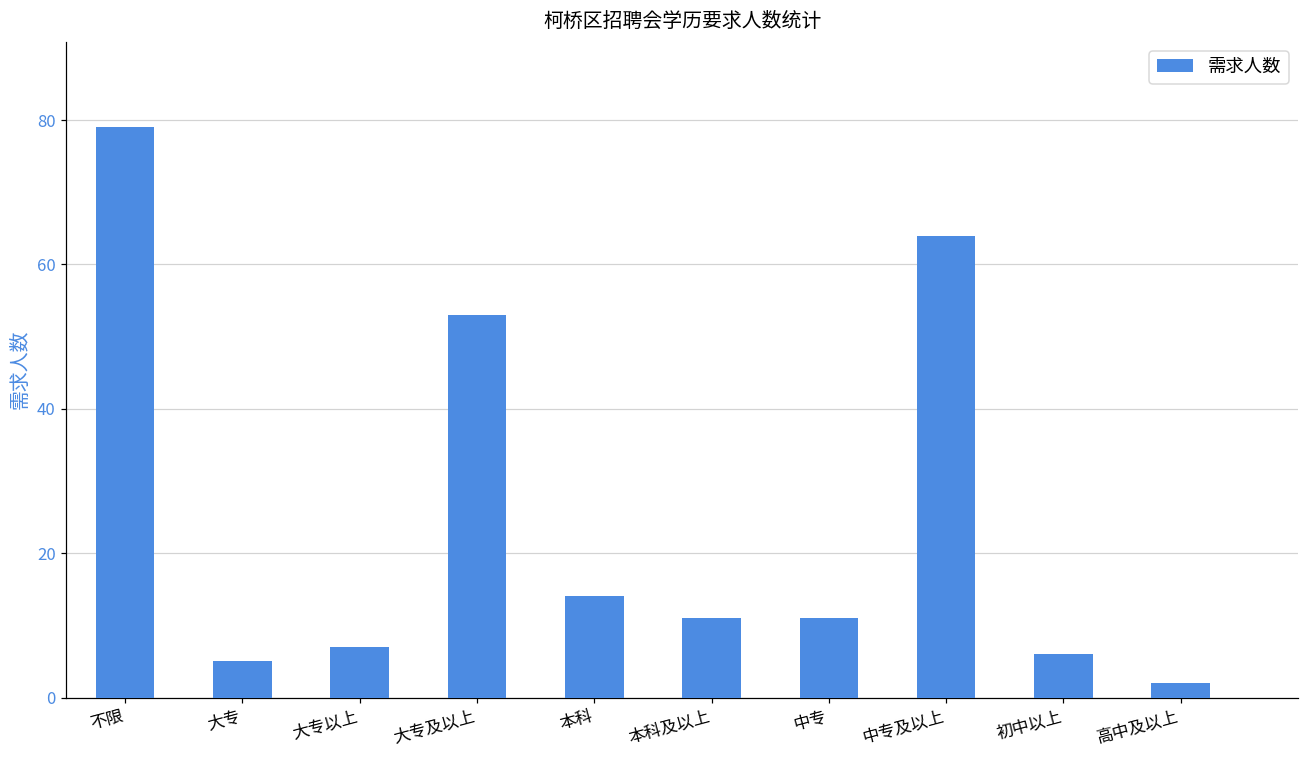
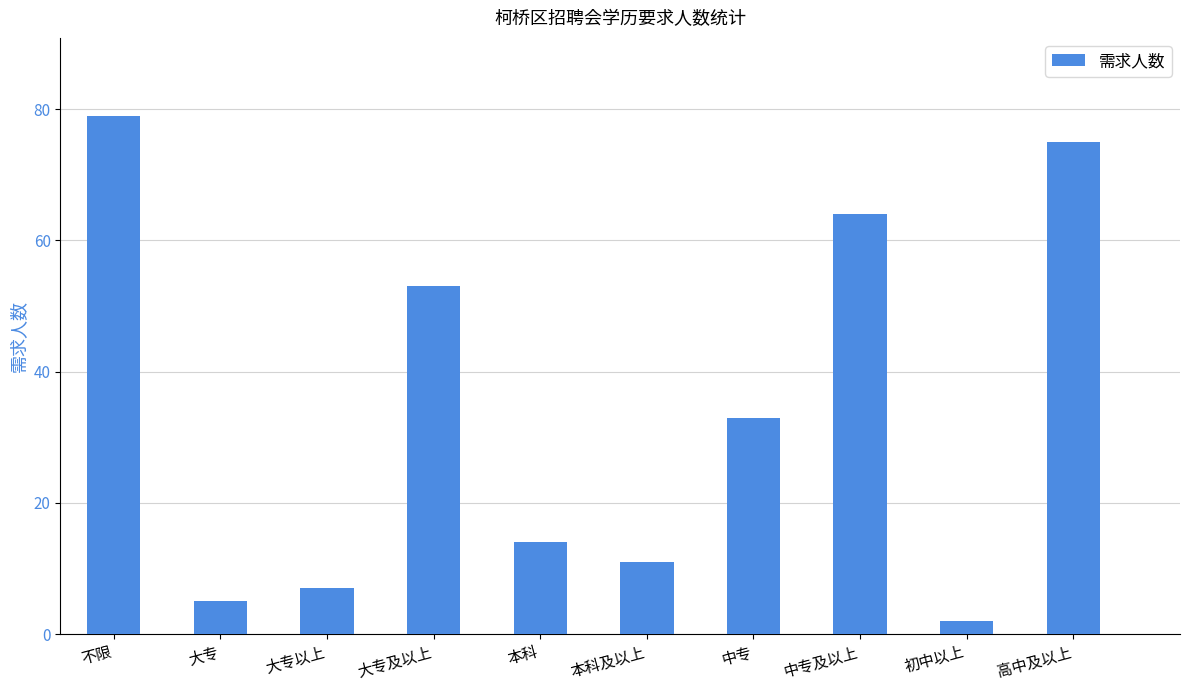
中专: 11 -> 33
初中以上: 6 -> 2
高中及以上: 2 -> 75
